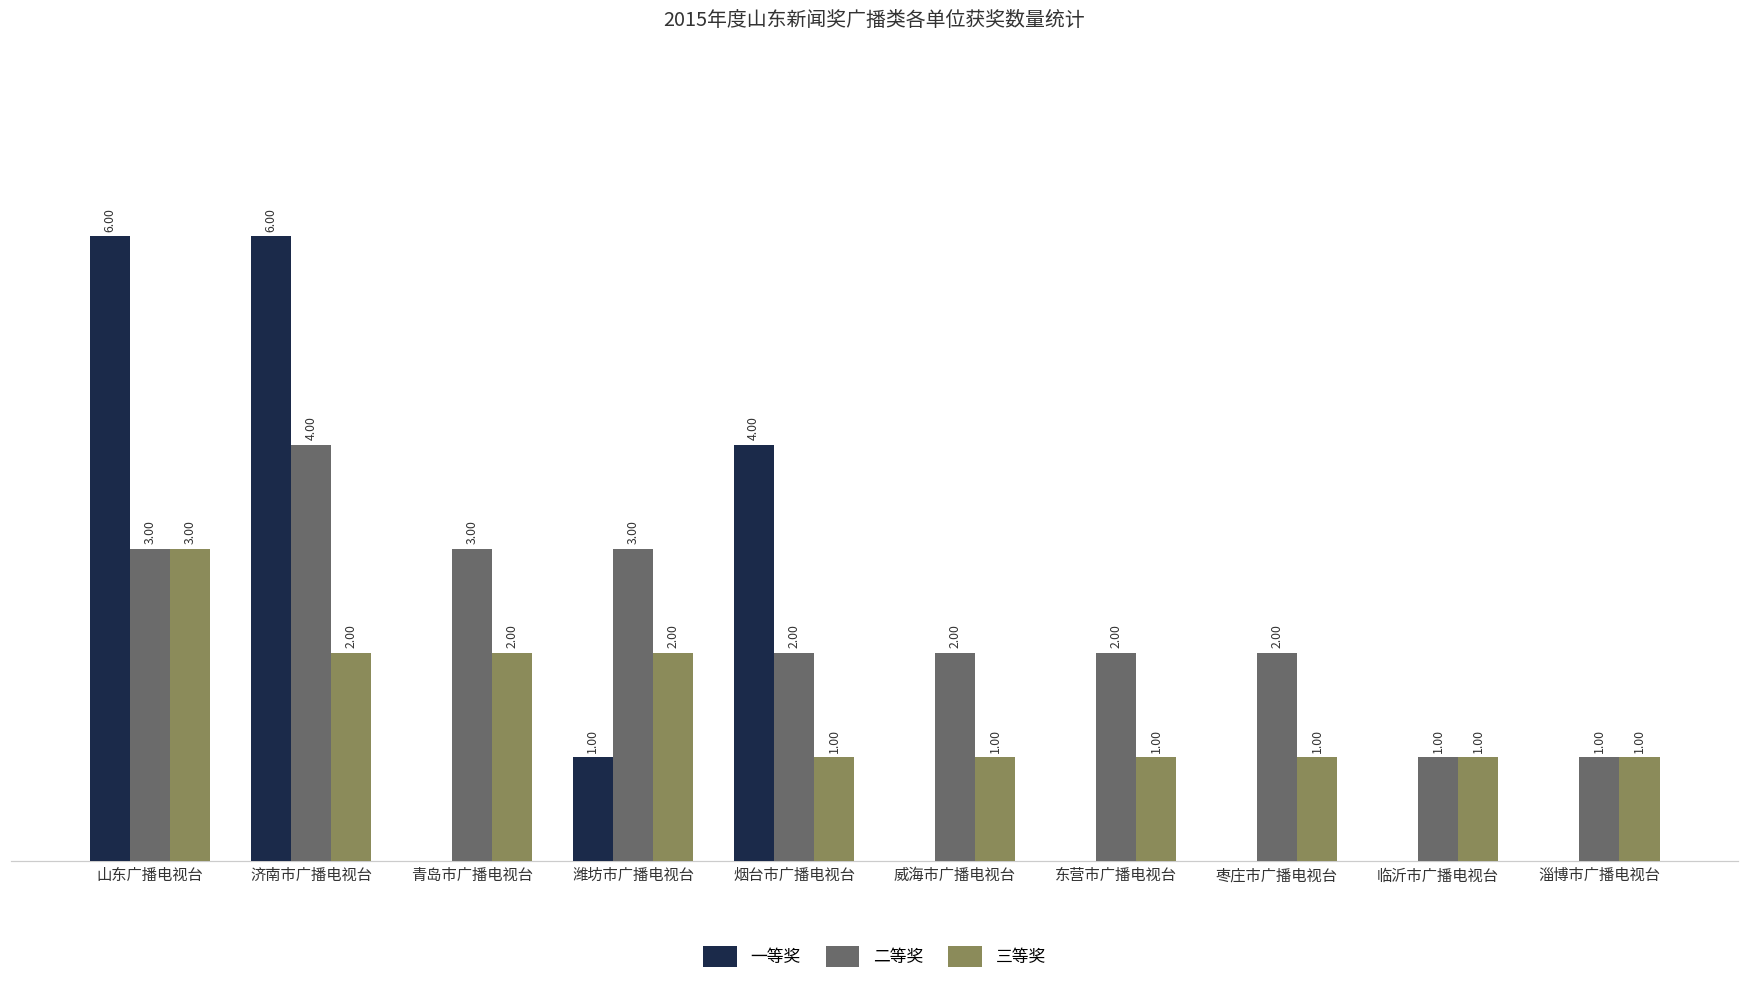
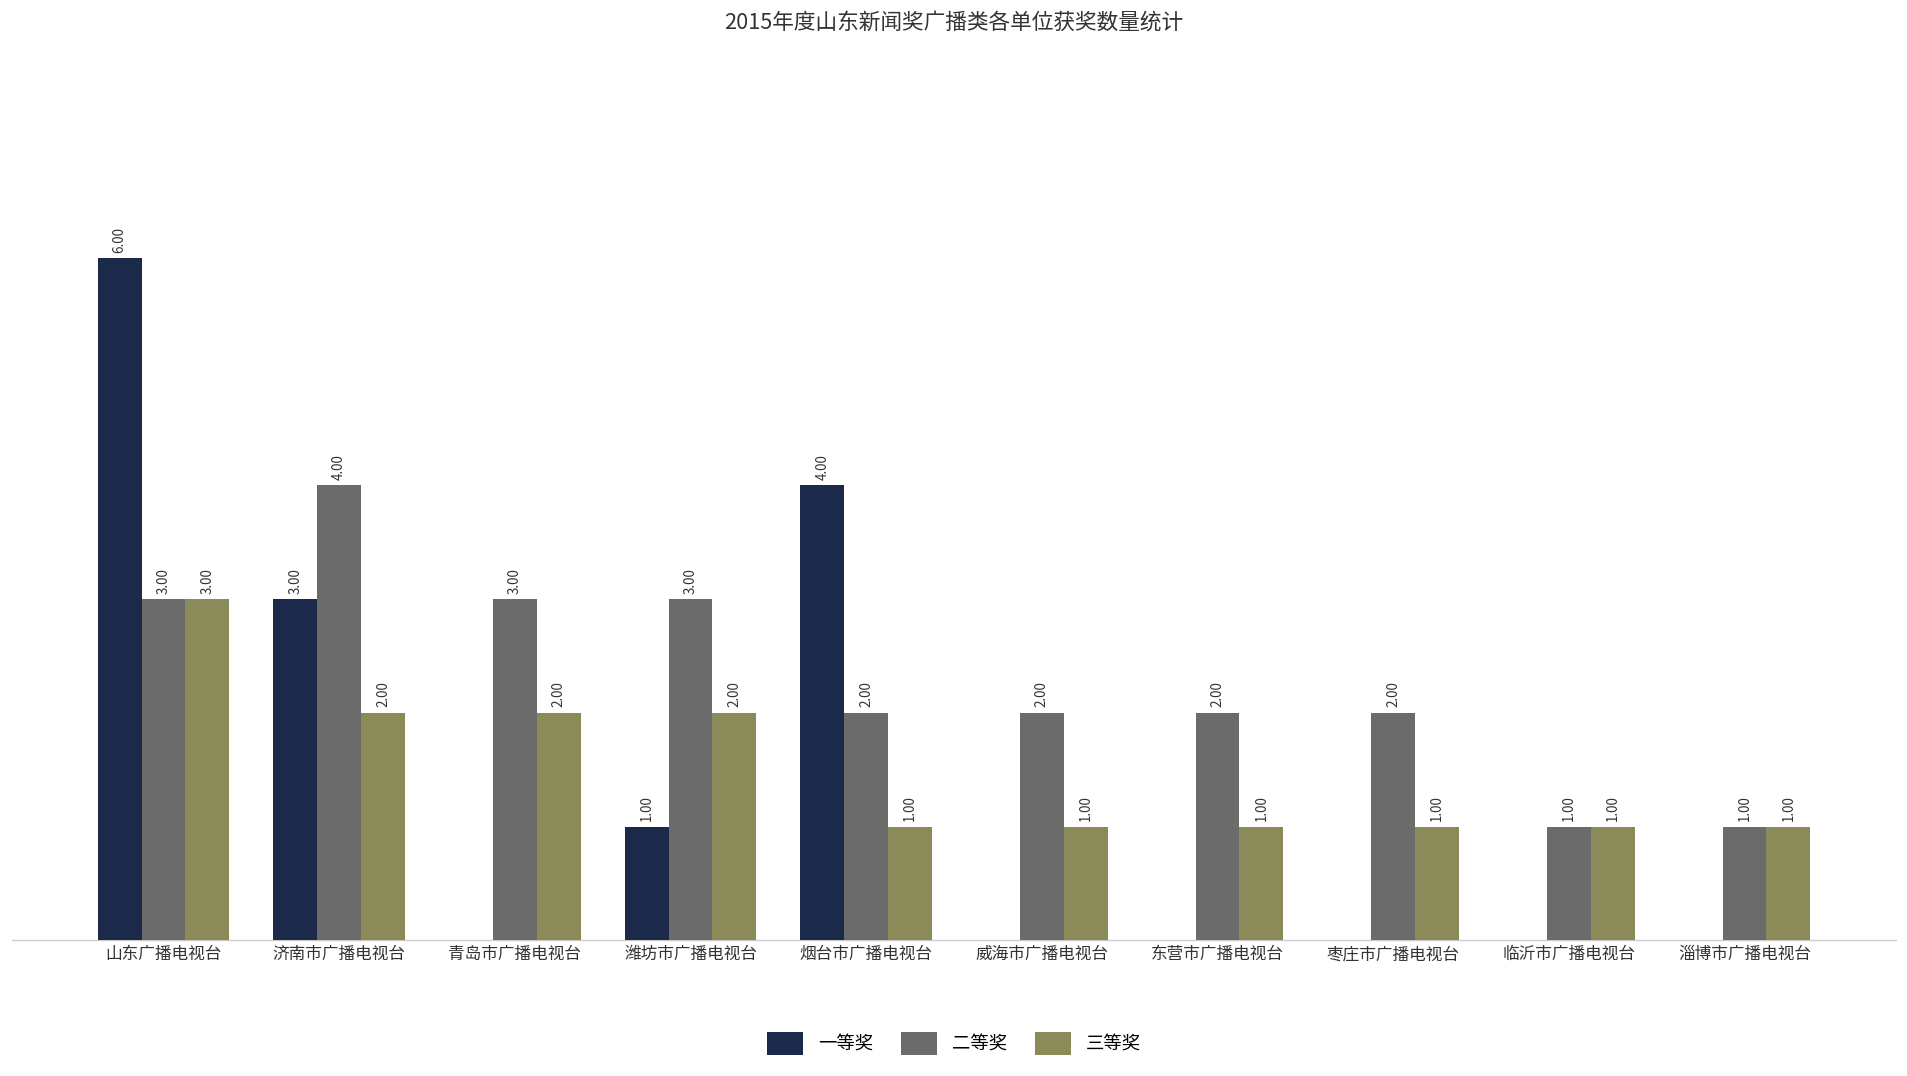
一等奖, 济南市广播电视台: 6.00 -> 3.00
